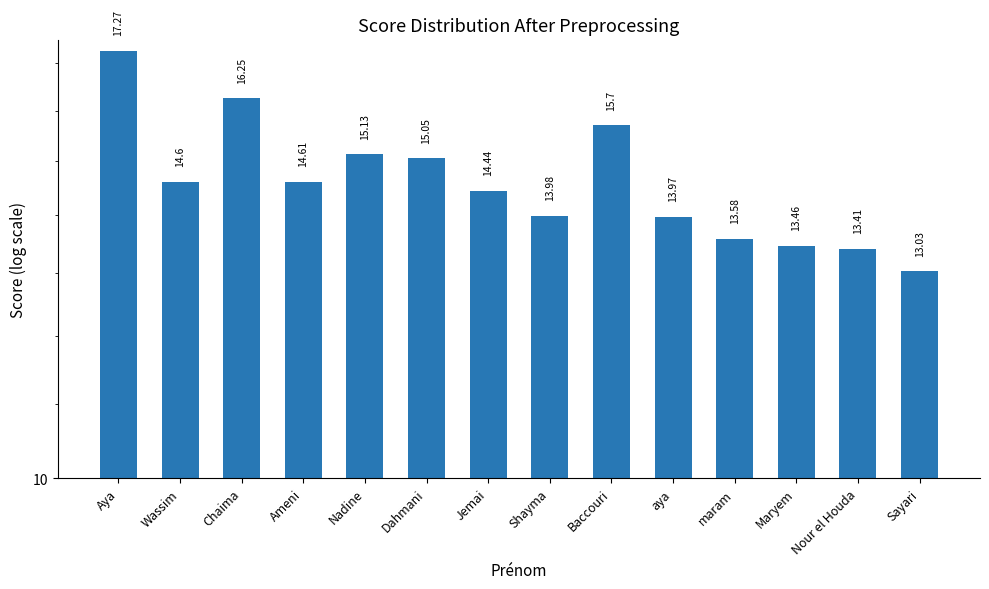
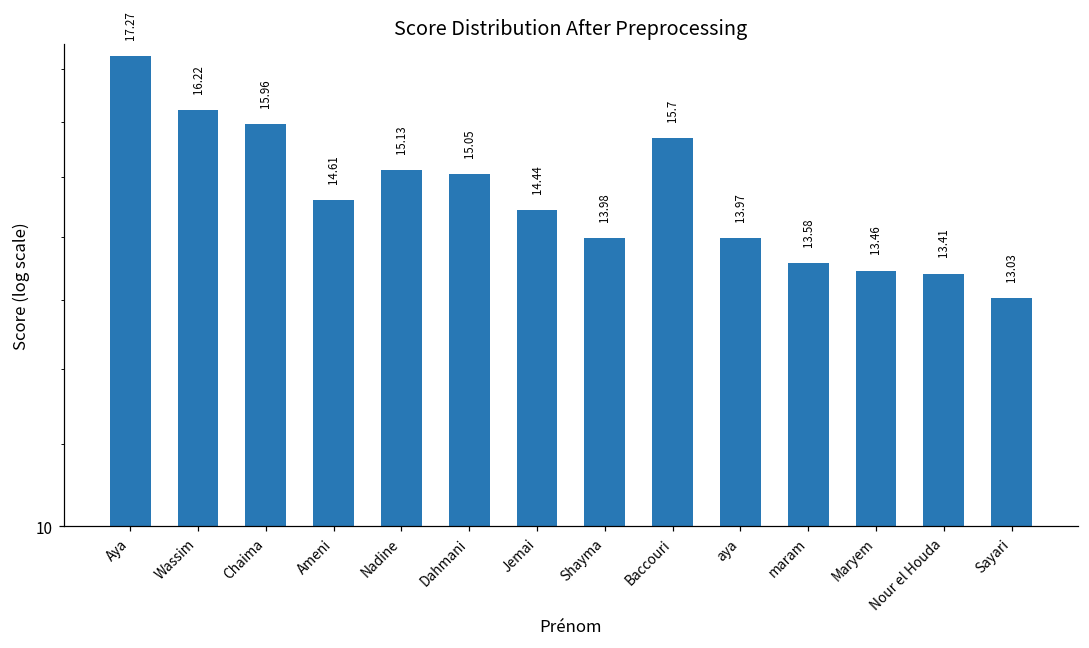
Wassim: 14.6 -> 16.22
Chaima: 16.25 -> 15.96
